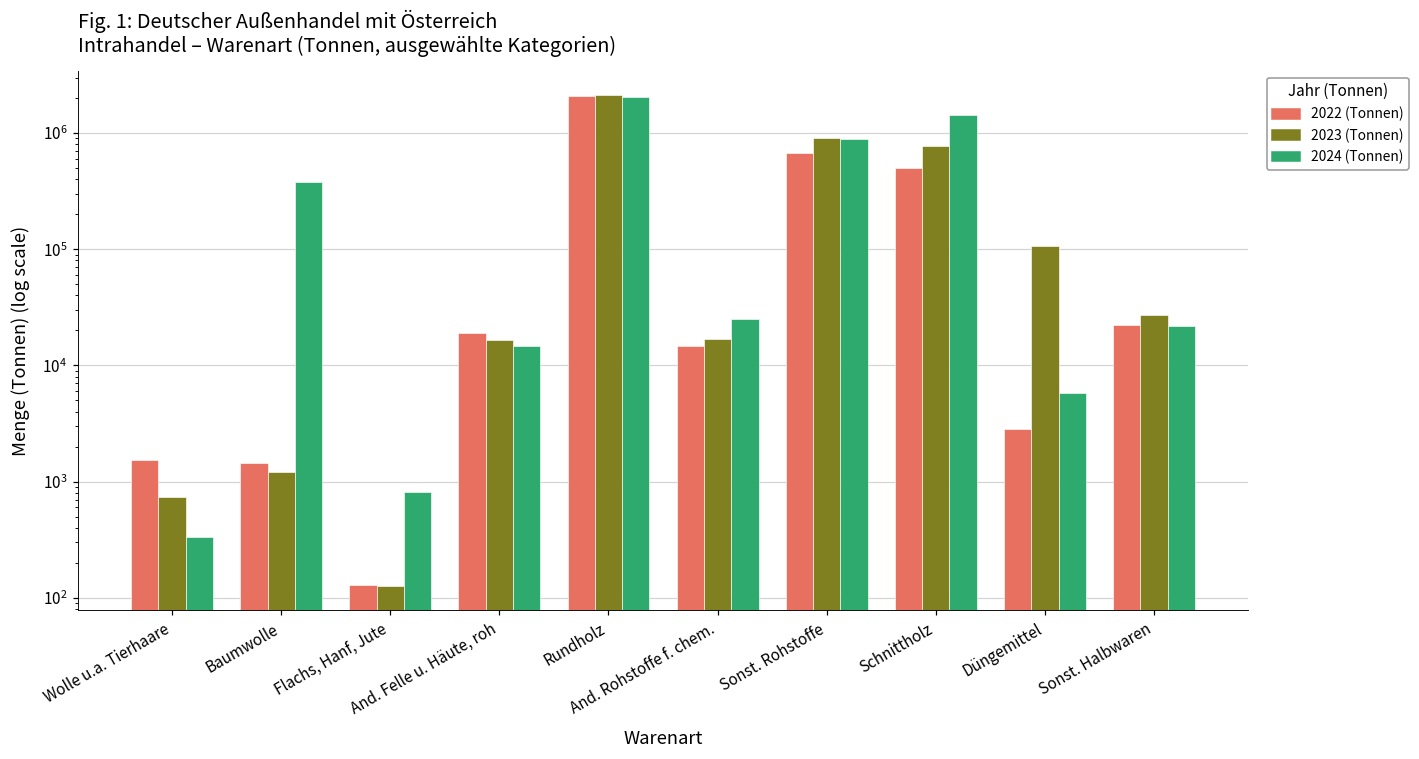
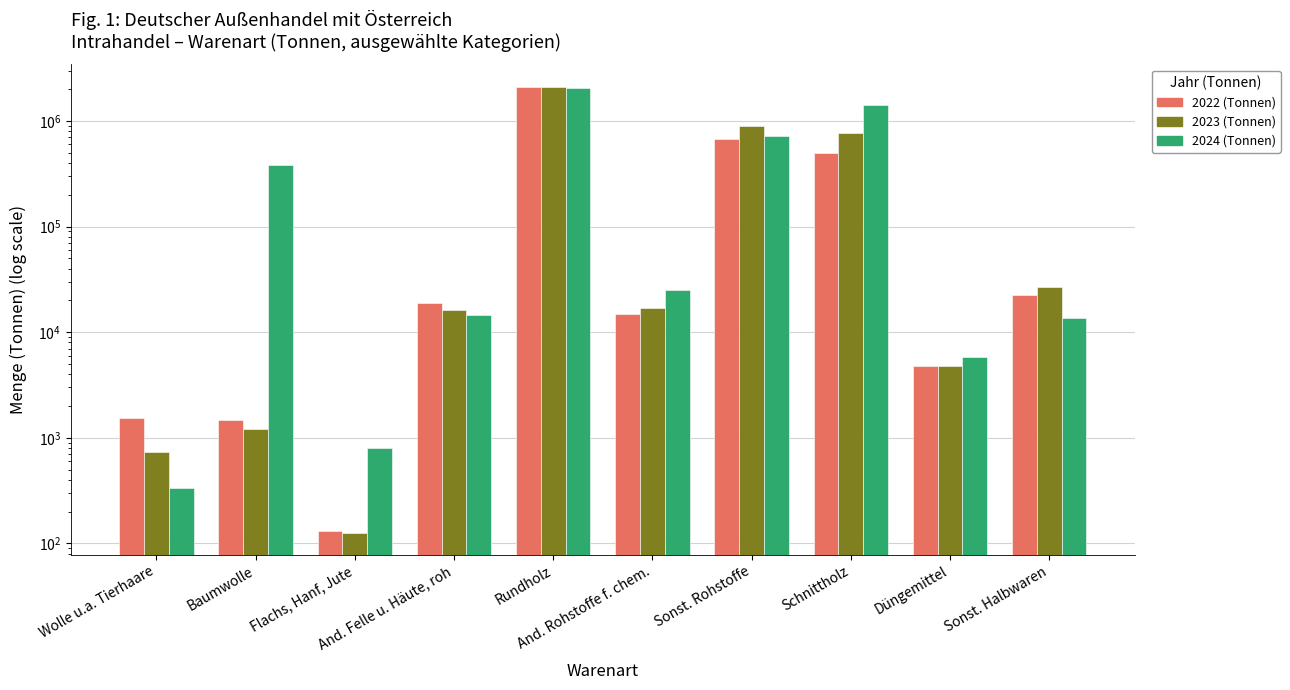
2024 (Tonnen), Sonst. Rohstoffe: 900000 -> 700000
2022 (Tonnen), Düngemittel: 2800 -> 5000
2023 (Tonnen), Düngemittel: 110000 -> 5000
2024 (Tonnen), Sonst. Halbwaren: 22000 -> 14000
